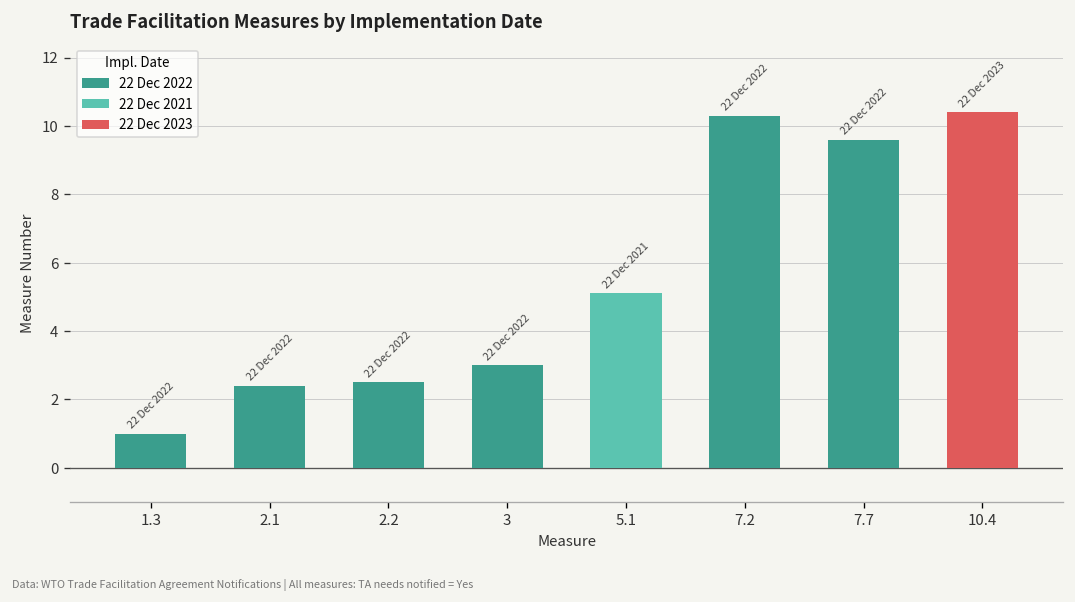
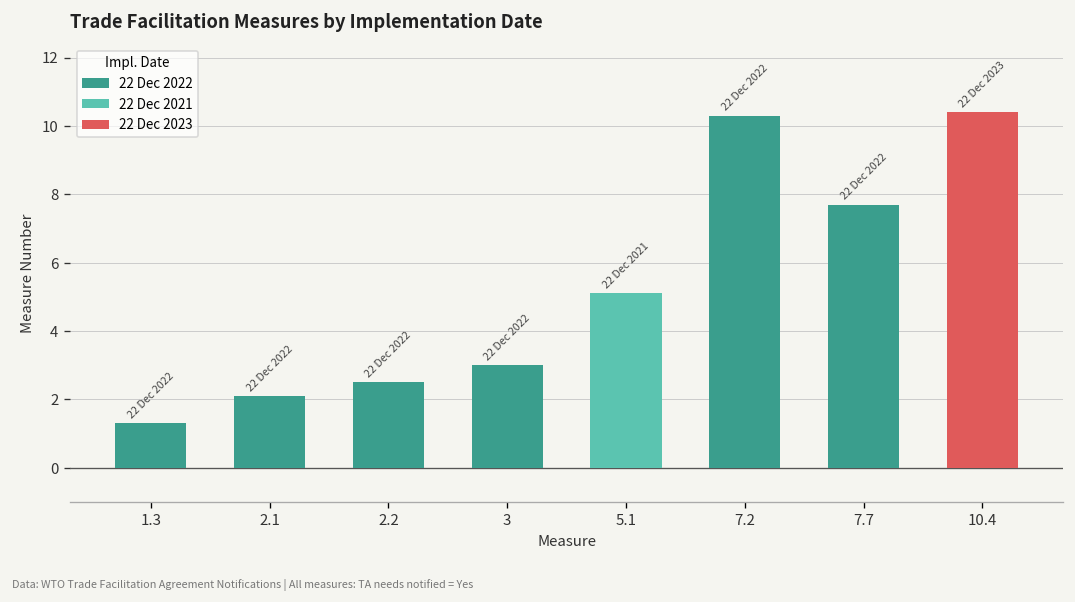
1.3: 1.0 -> 1.3
2.1: 2.4 -> 2.1
7.7: 9.6 -> 7.7
